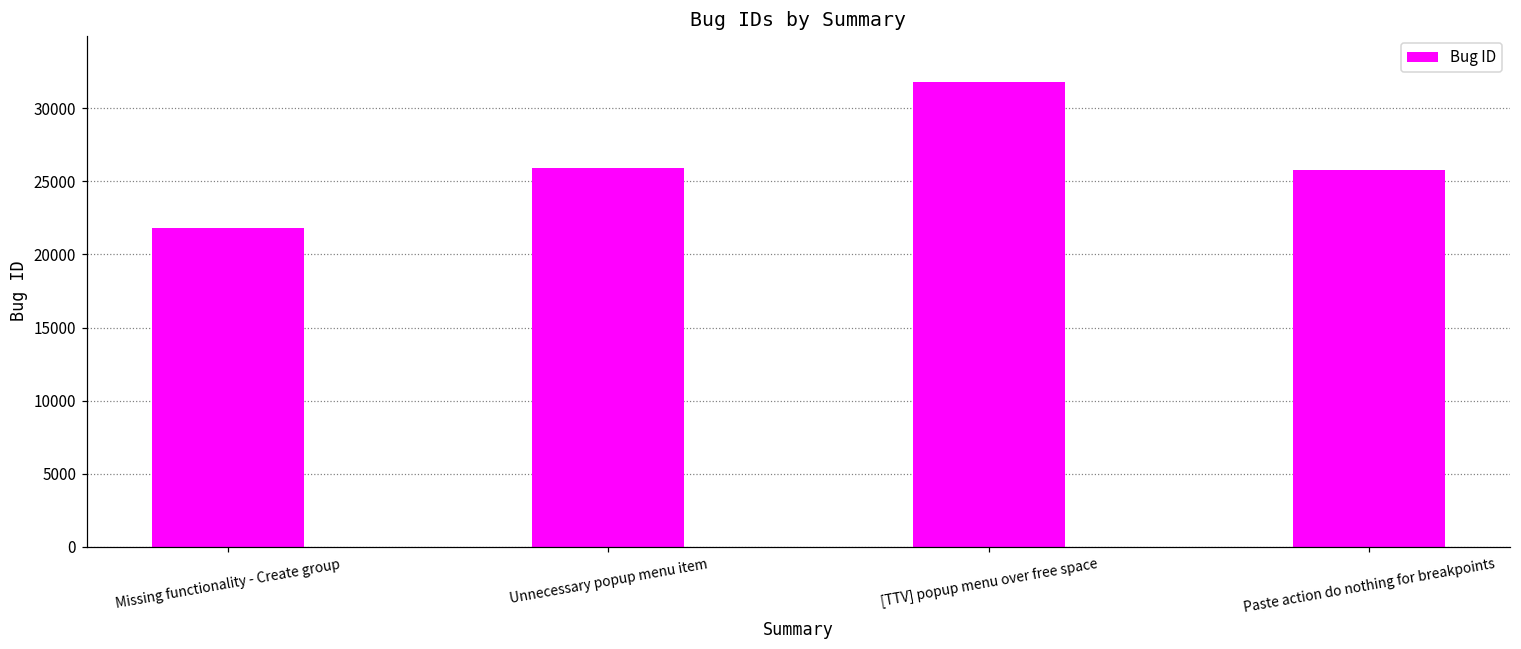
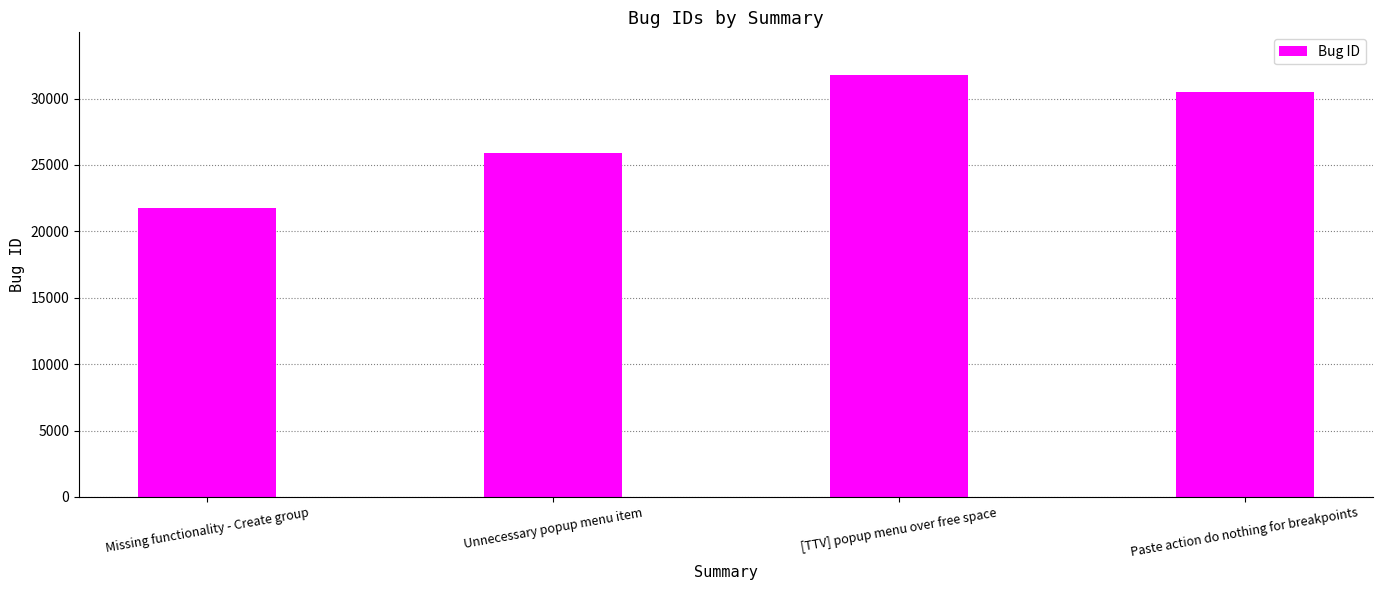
Paste action do nothing for breakpoints: 25800 -> 30500
